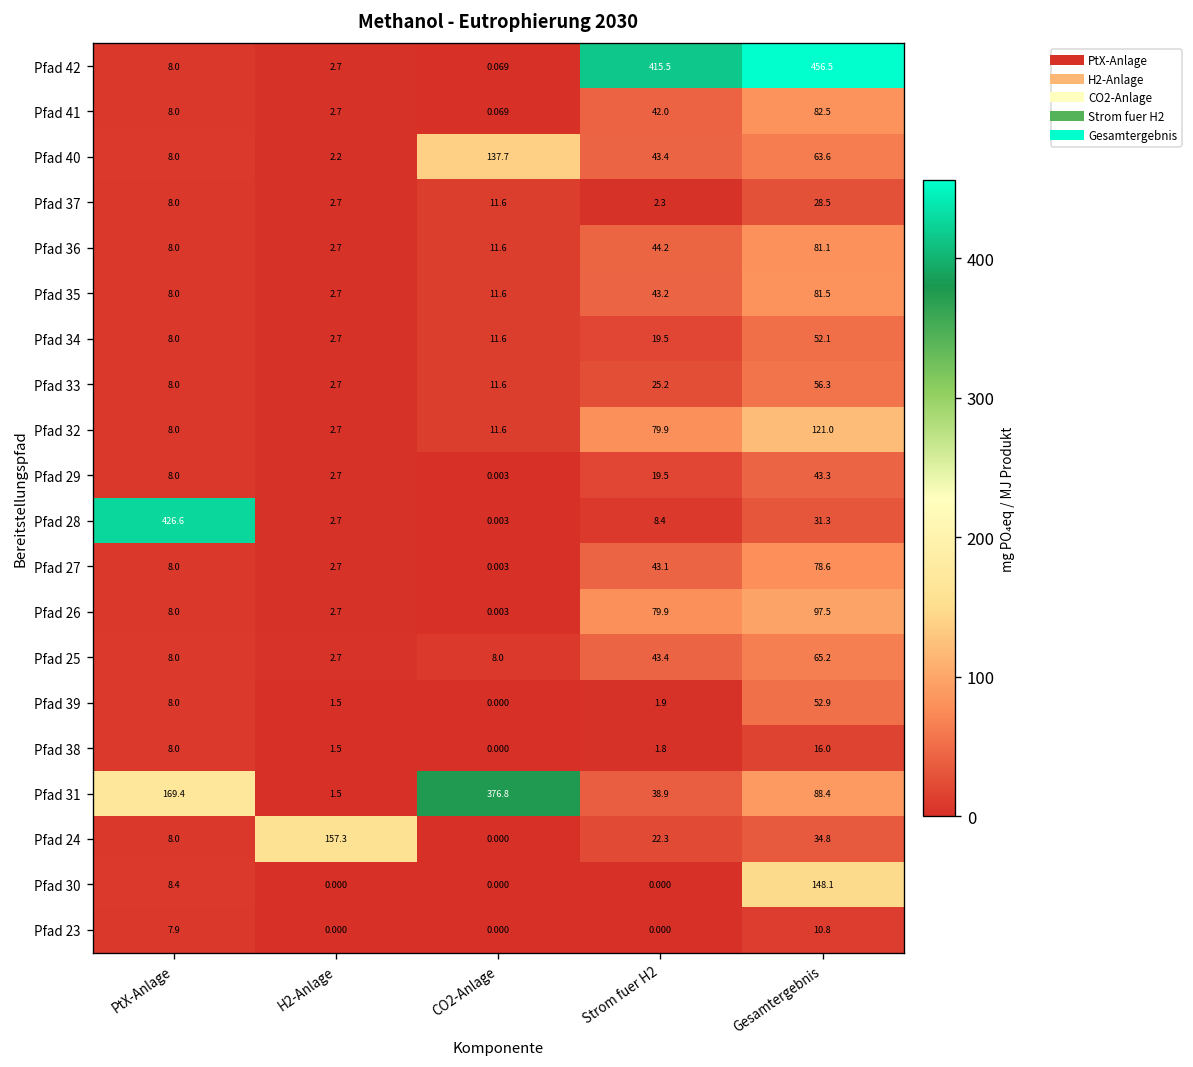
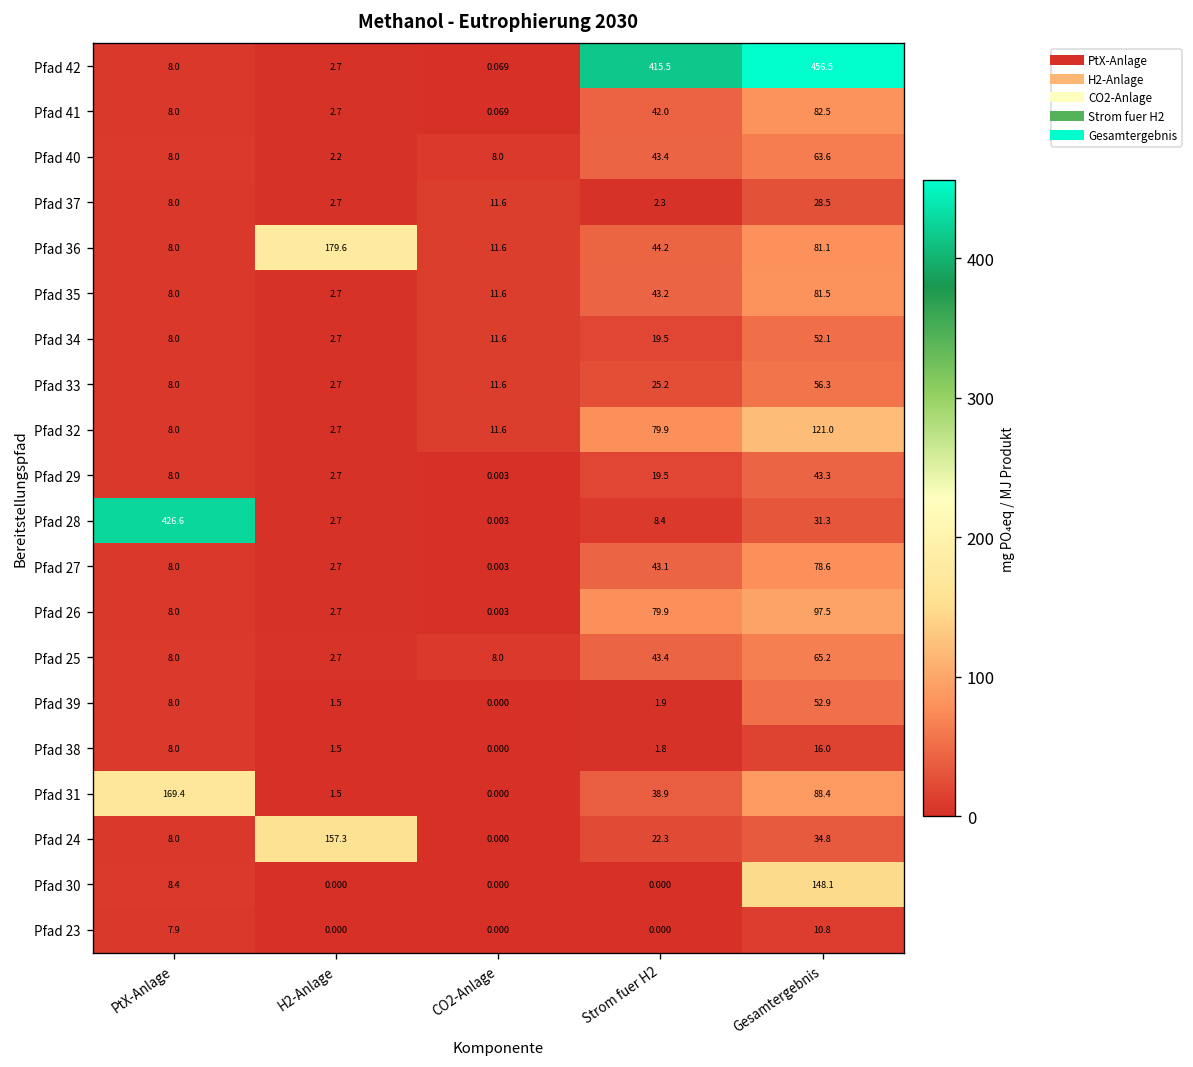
Pfad 40, CO2-Anlage: 137.7 -> 8.0
Pfad 36, H2-Anlage: 2.7 -> 179.6
Pfad 31, CO2-Anlage: 376.8 -> 0.000
